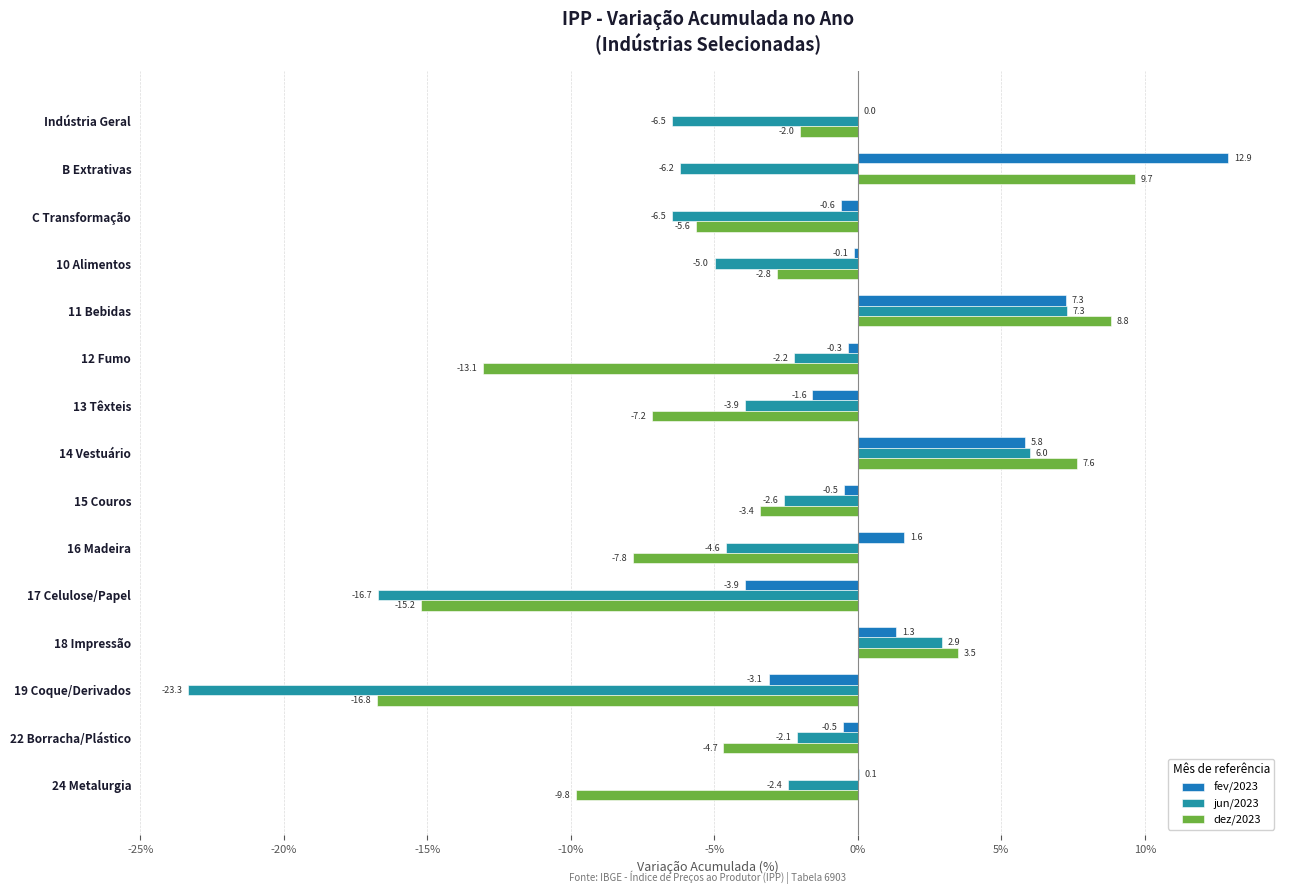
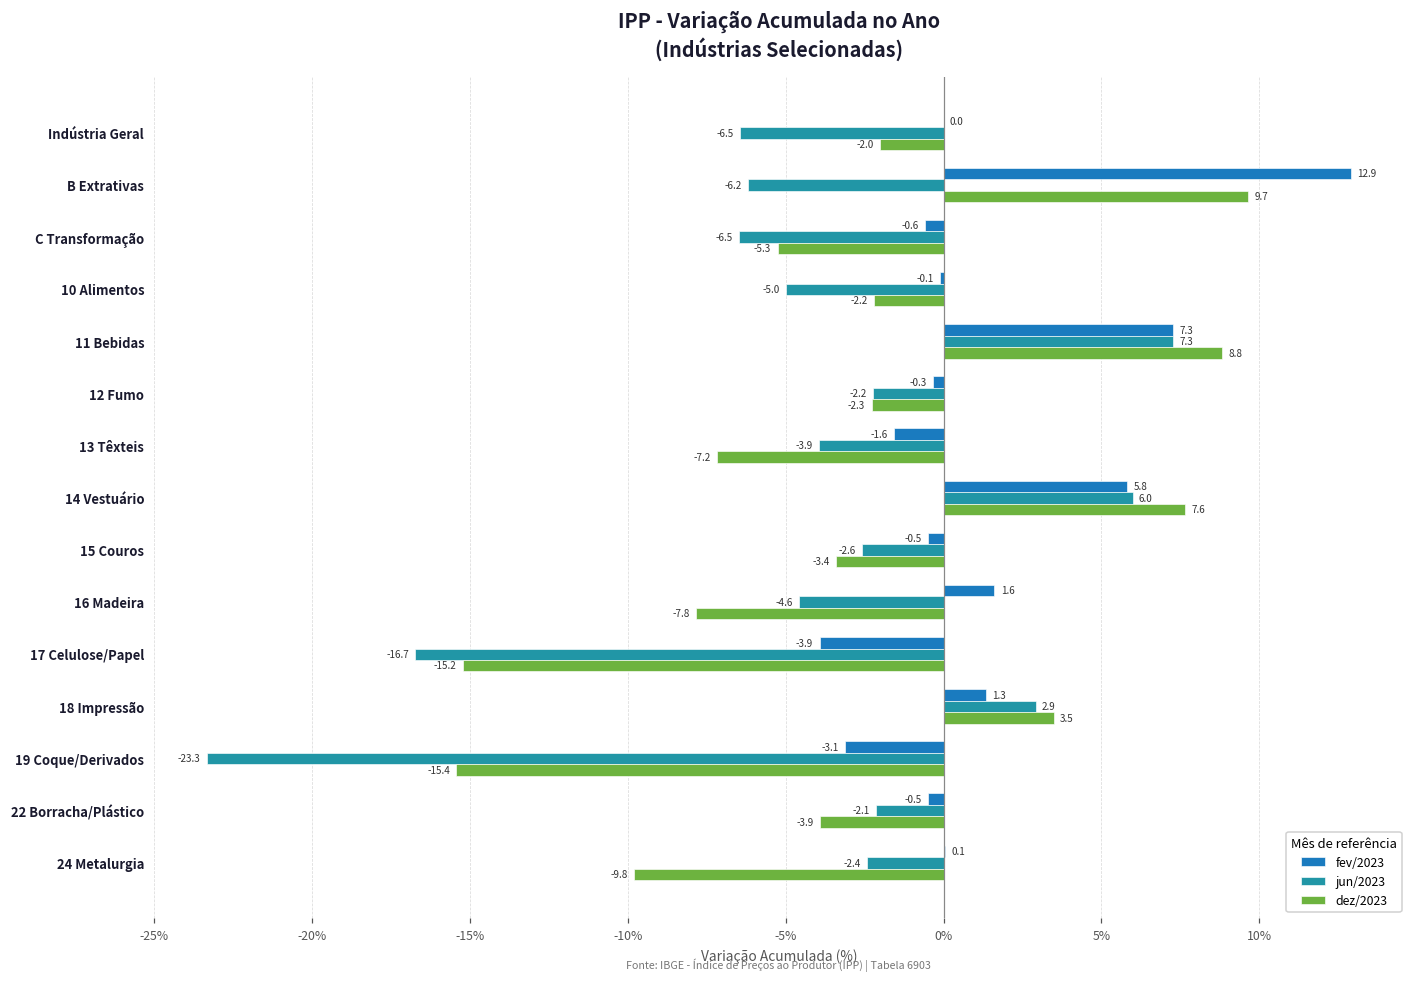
dez/2023, C Transformação: -5.6 -> -5.3
dez/2023, 10 Alimentos: -2.8 -> -2.2
dez/2023, 12 Fumo: -13.1 -> -2.3
dez/2023, 19 Coque/Derivados: -16.8 -> -15.4
dez/2023, 22 Borracha/Plástico: -4.7 -> -3.9
